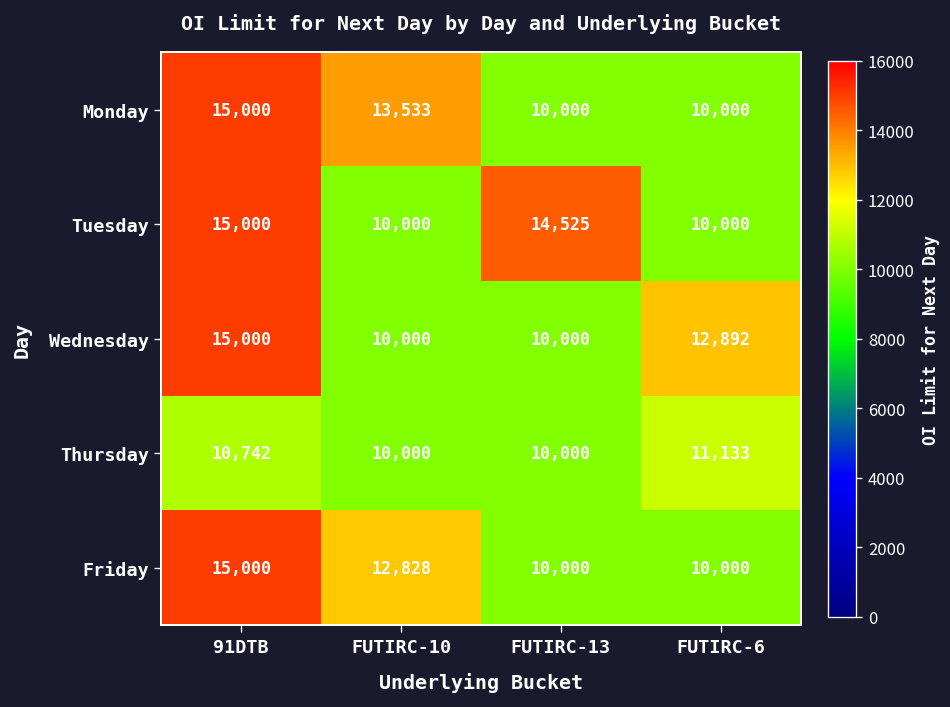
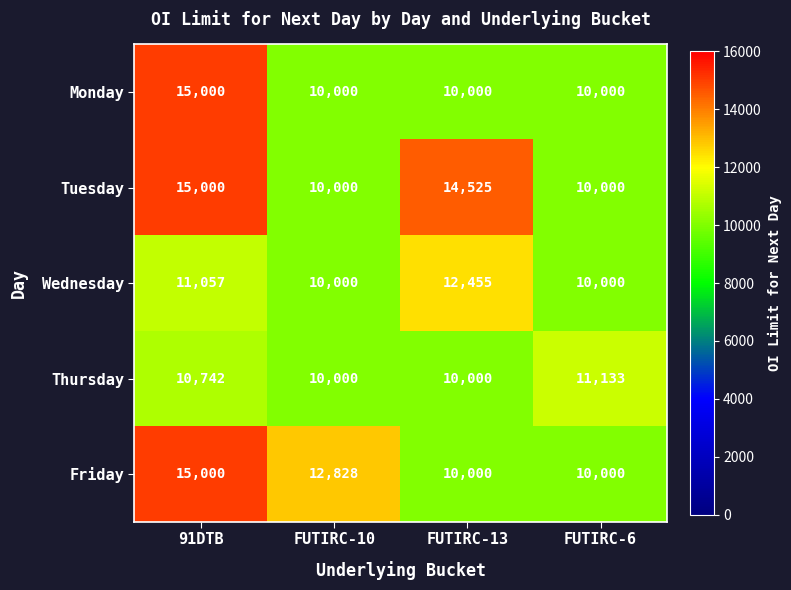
Monday, FUTIRC-10: 13,533 -> 10,000
Wednesday, 91DTB: 15,000 -> 11,057
Wednesday, FUTIRC-13: 10,000 -> 12,455
Wednesday, FUTIRC-6: 12,892 -> 10,000
